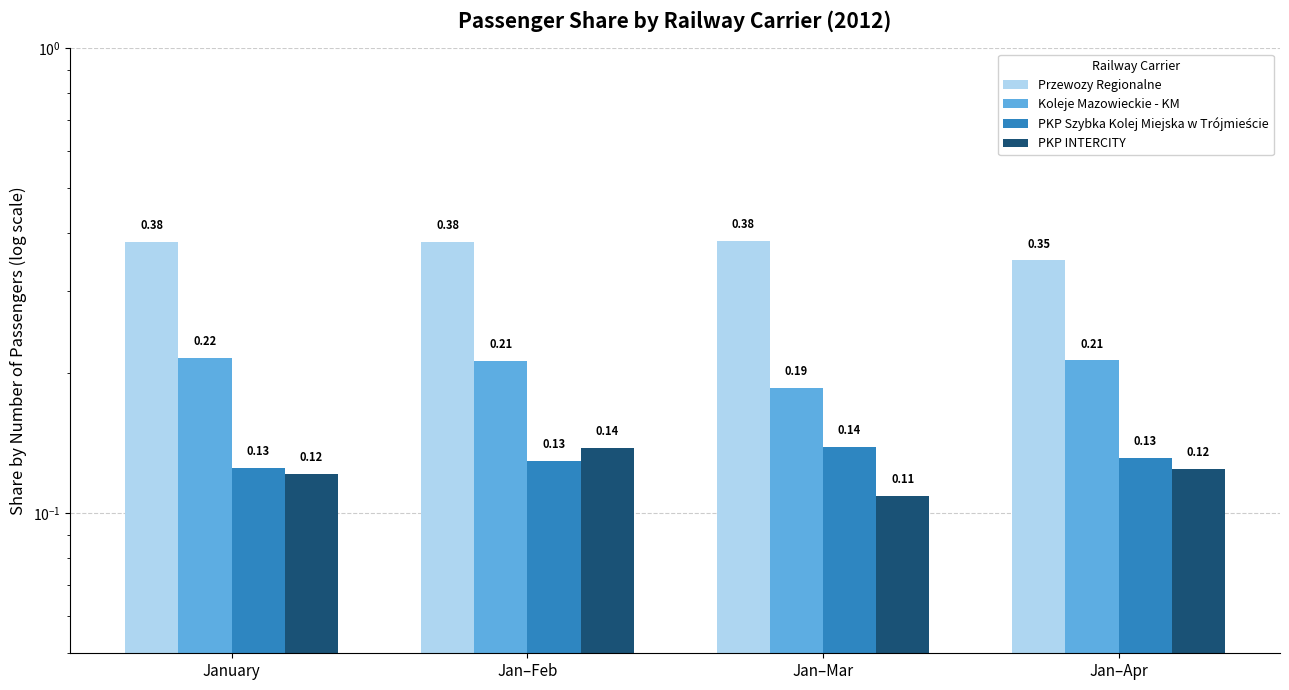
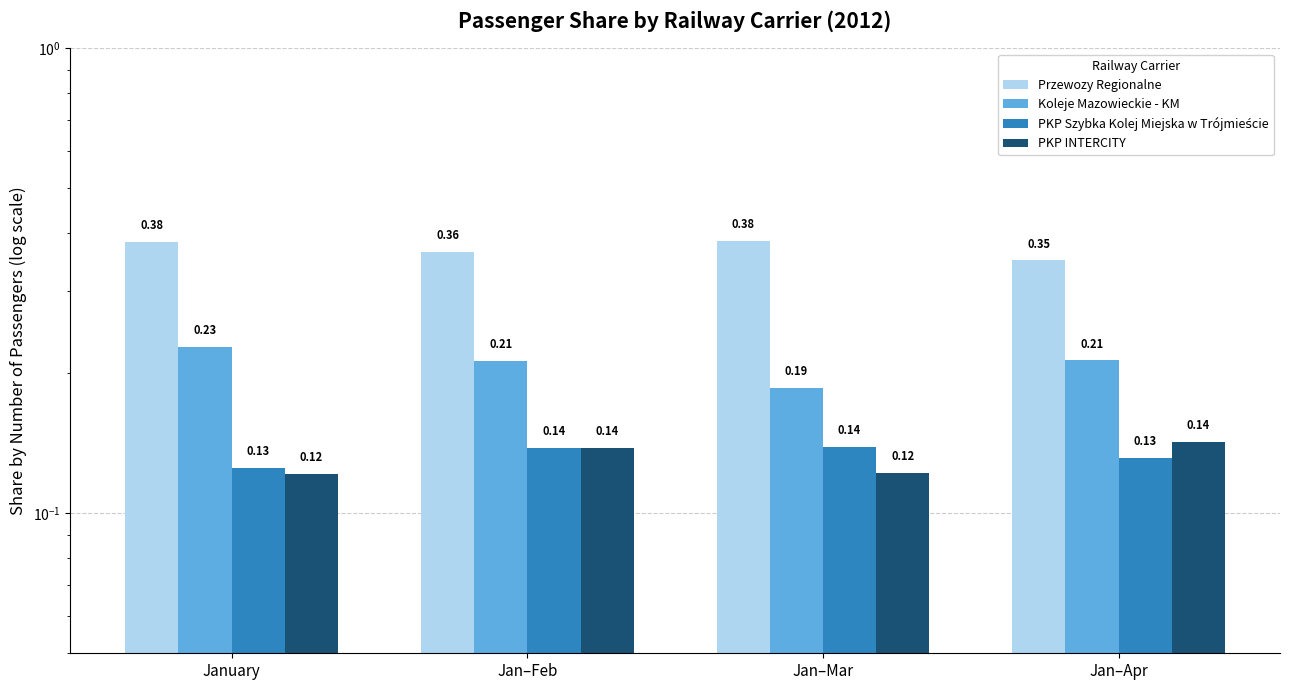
Koleje Mazowieckie - KM, January: 0.22 -> 0.23
Przewozy Regionalne, Jan–Feb: 0.38 -> 0.36
PKP Szybka Kolej Miejska w Trójmieście, Jan–Feb: 0.13 -> 0.14
PKP INTERCITY, Jan–Mar: 0.11 -> 0.12
PKP INTERCITY, Jan–Apr: 0.12 -> 0.14
